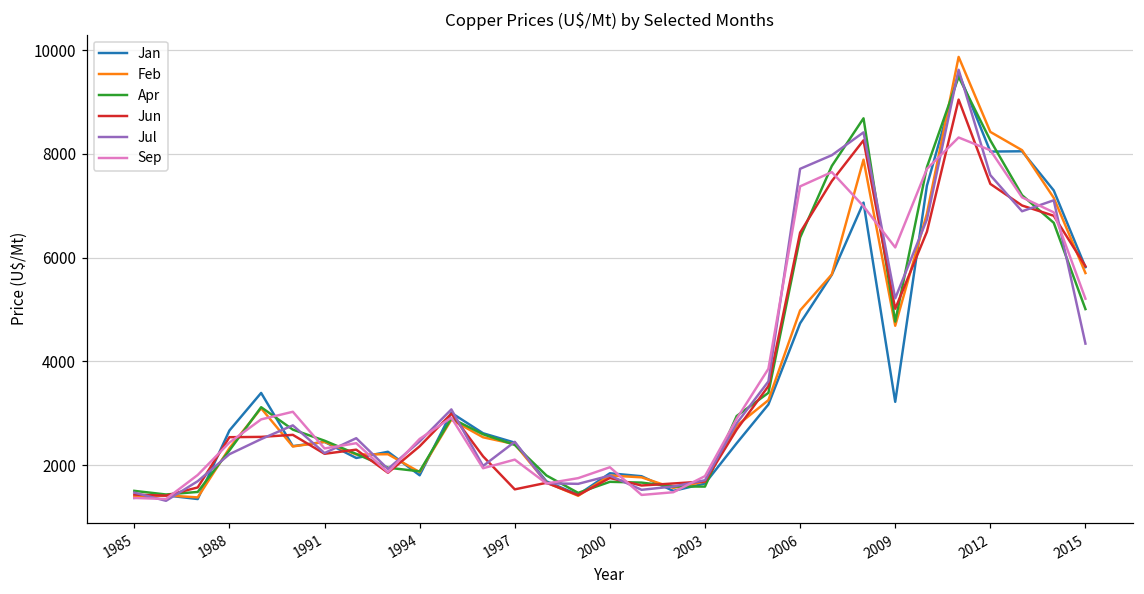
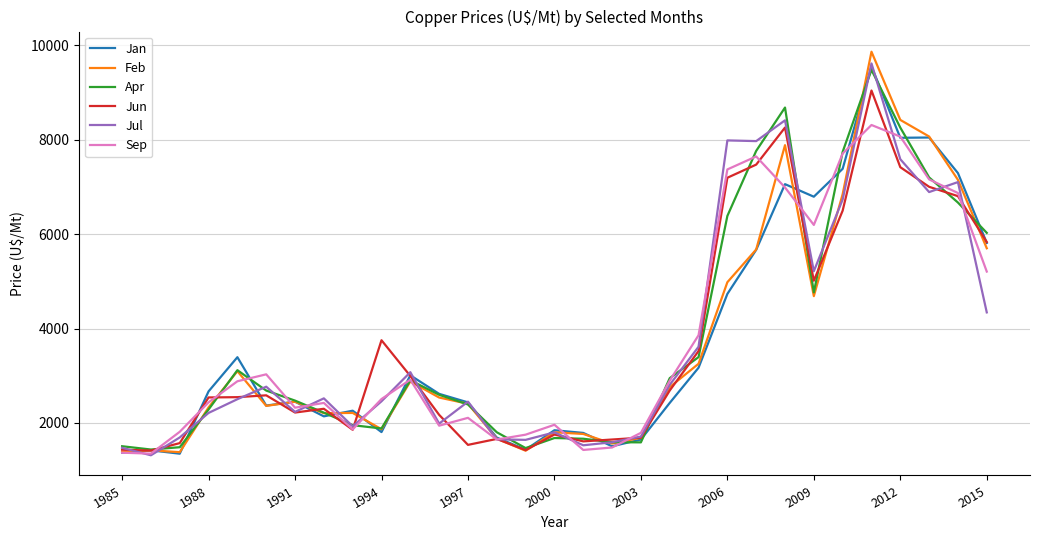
Jun, 1994: 2400 -> 3800
Jun, 2006: 6500 -> 7200
Jul, 2006: 7700 -> 8000
Jan, 2009: 3200 -> 6800
Apr, 2015: 5000 -> 6000
